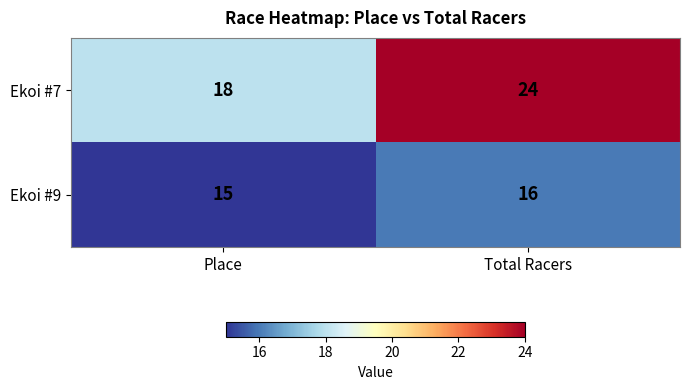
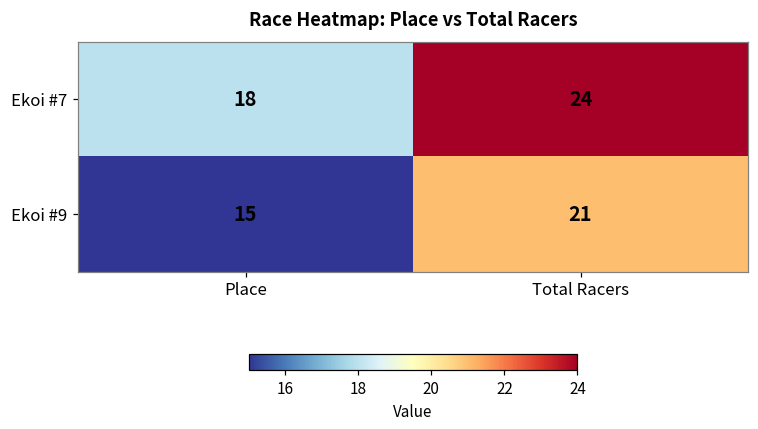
Ekoi #9, Total Racers: 16 -> 21
